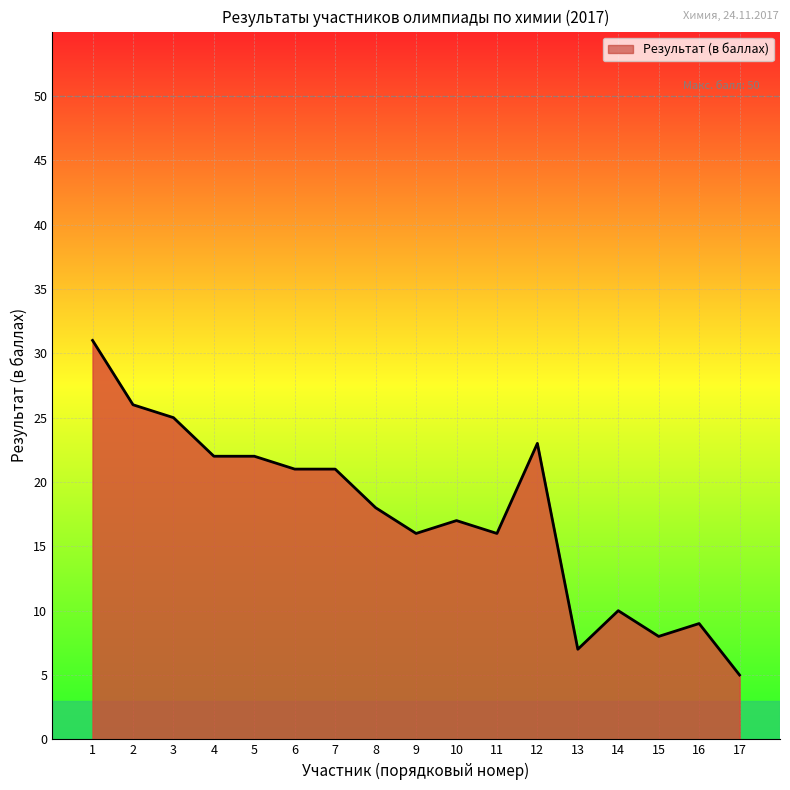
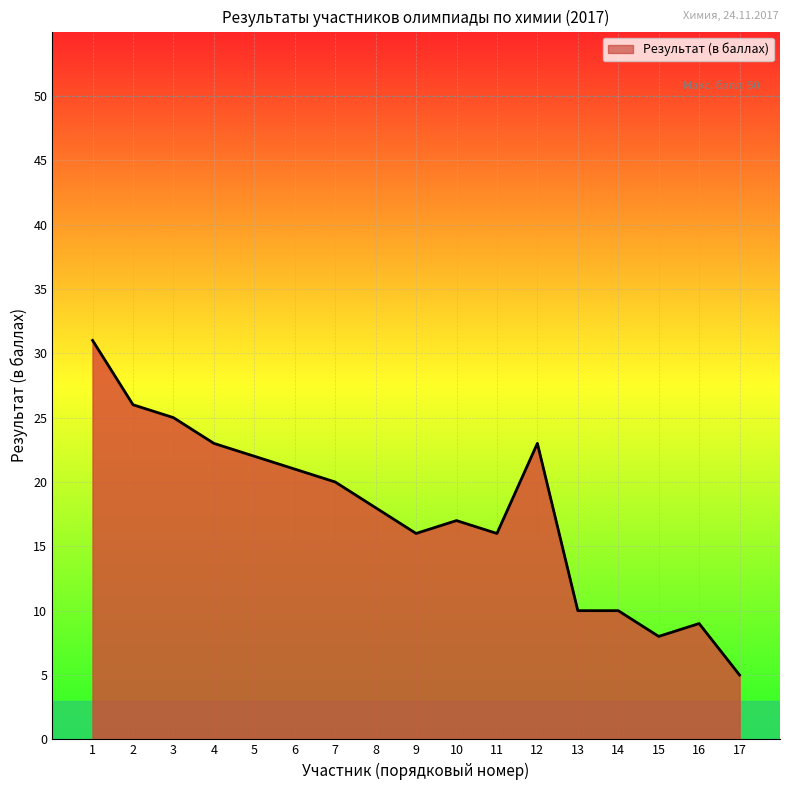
4: 22 -> 23
7: 21 -> 20
13: 7 -> 10
